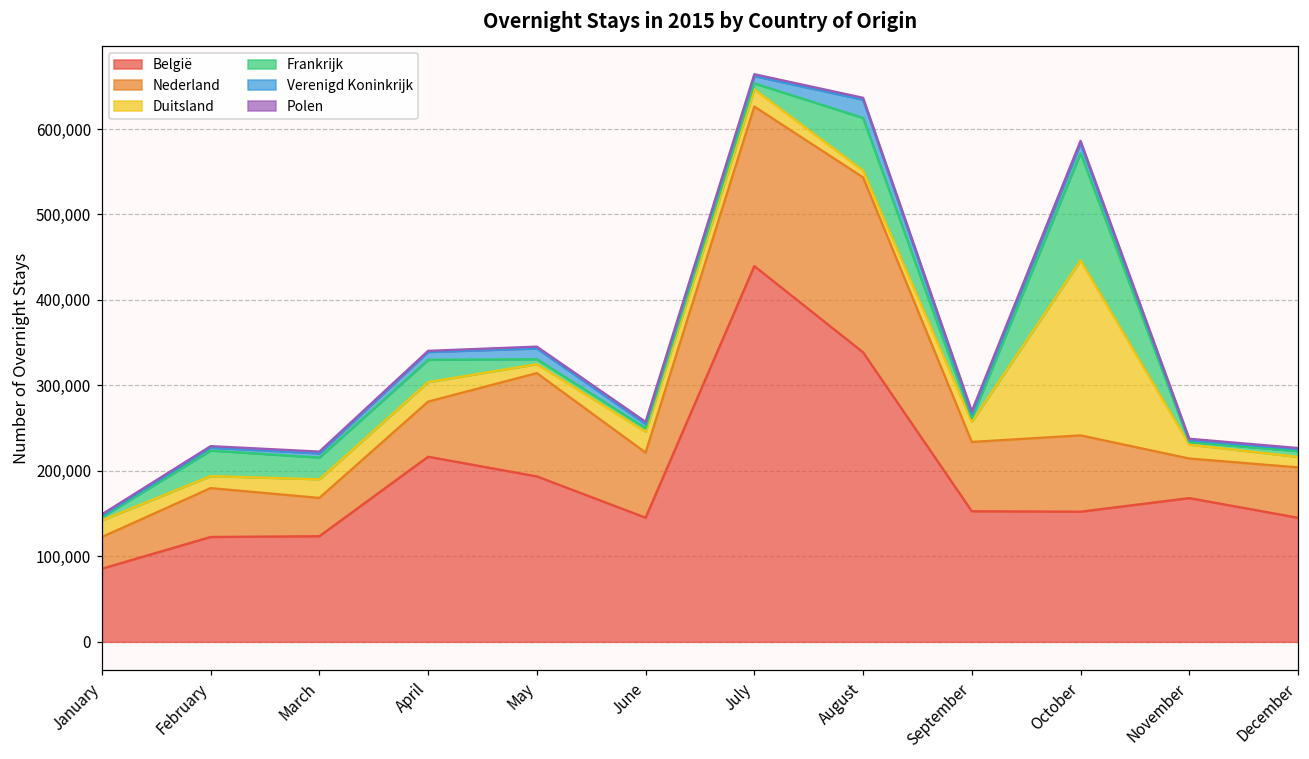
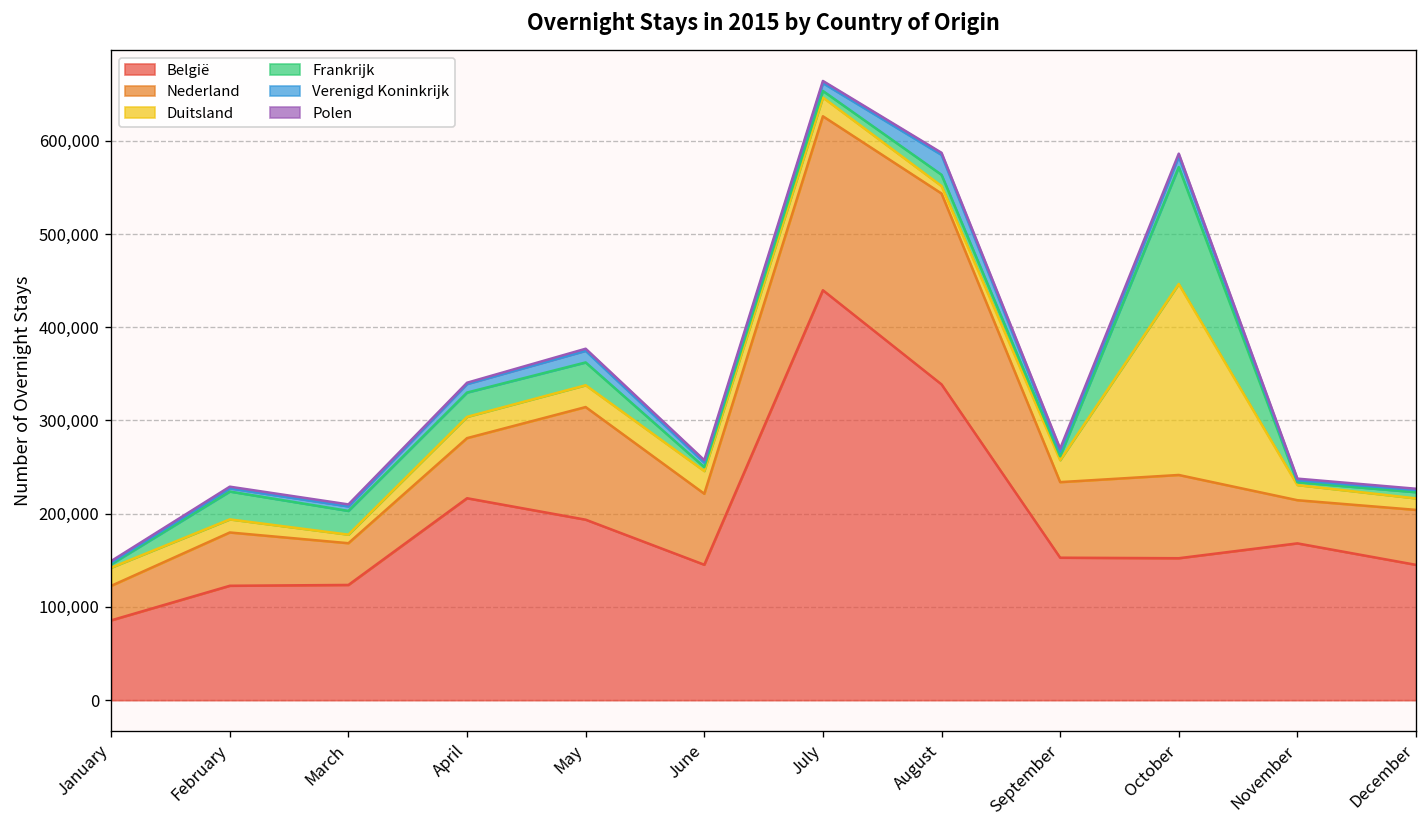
Duitsland, March: 20,000 -> 10,000
Duitsland, May: 10,000 -> 20,000
Frankrijk, May: 10,000 -> 20,000
Frankrijk, August: 60,000 -> 10,000
